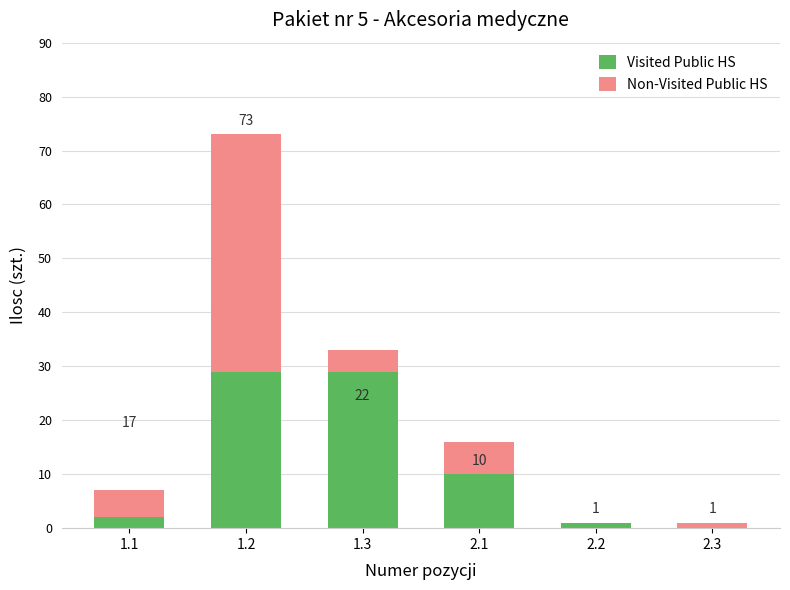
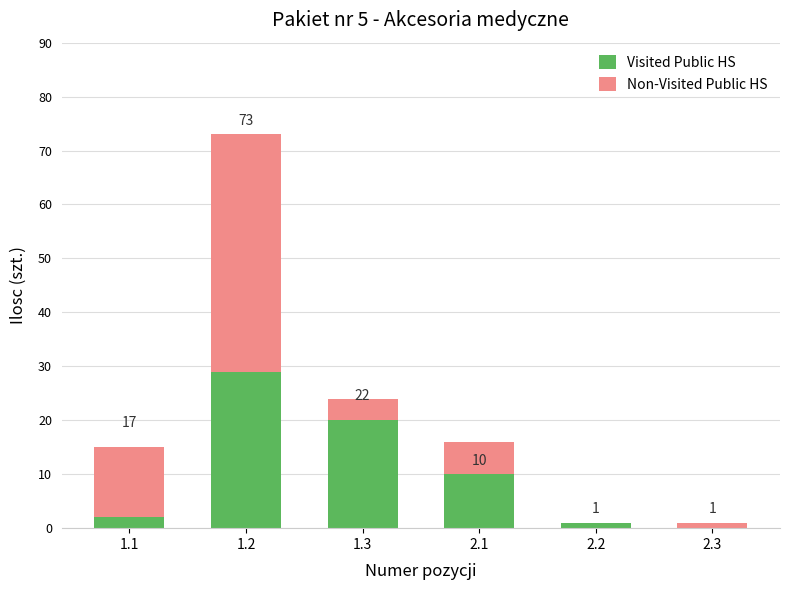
Non-Visited Public HS, 1.1: 5 -> 13
Visited Public HS, 1.3: 29 -> 20
